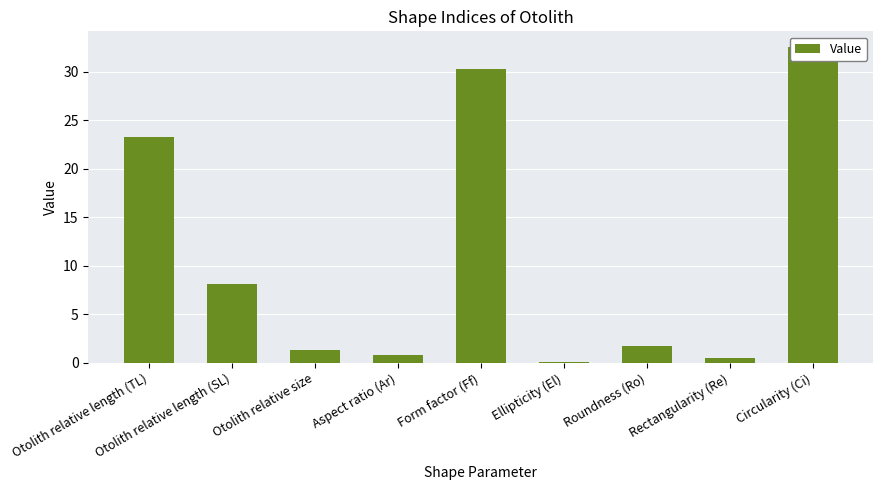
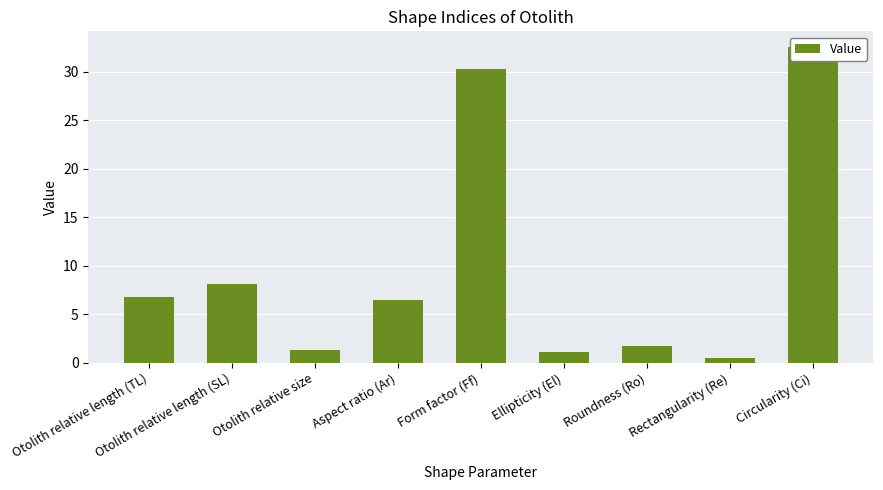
Otolith relative length (TL): 23 -> 7
Aspect ratio (Ar): 1 -> 7
Ellipticity (El): 0 -> 1
